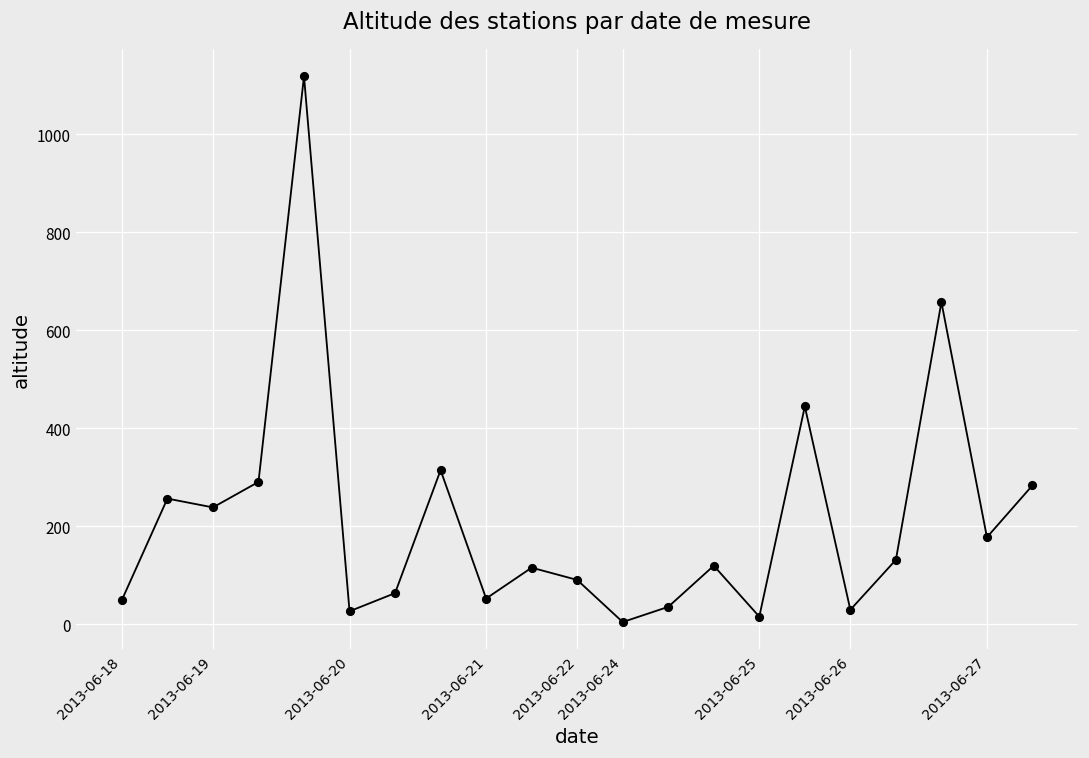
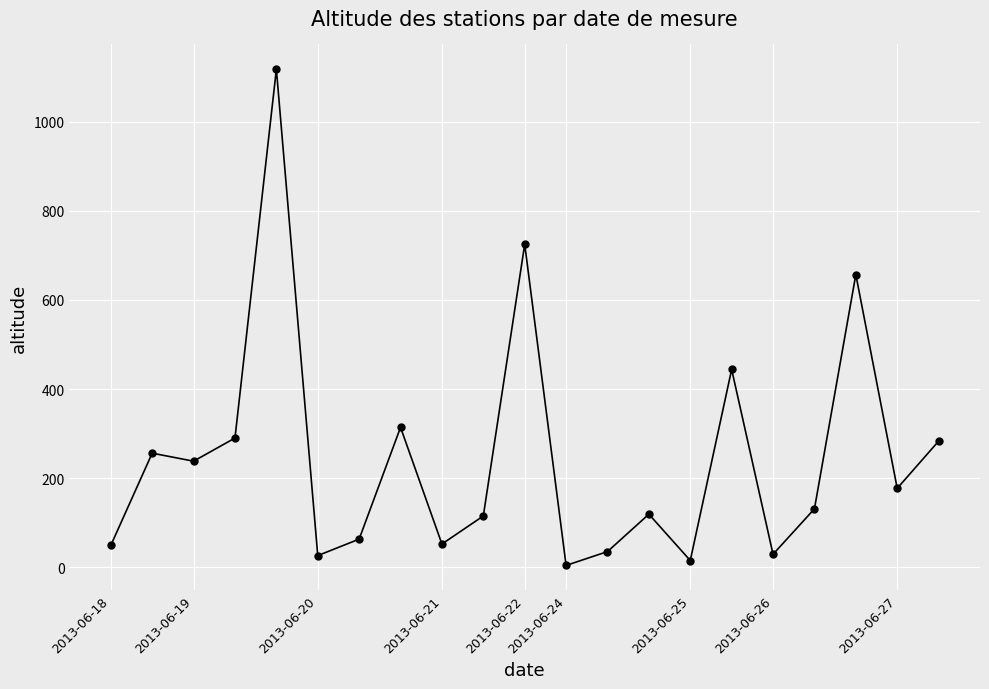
2013-06-22: 90 -> 730
